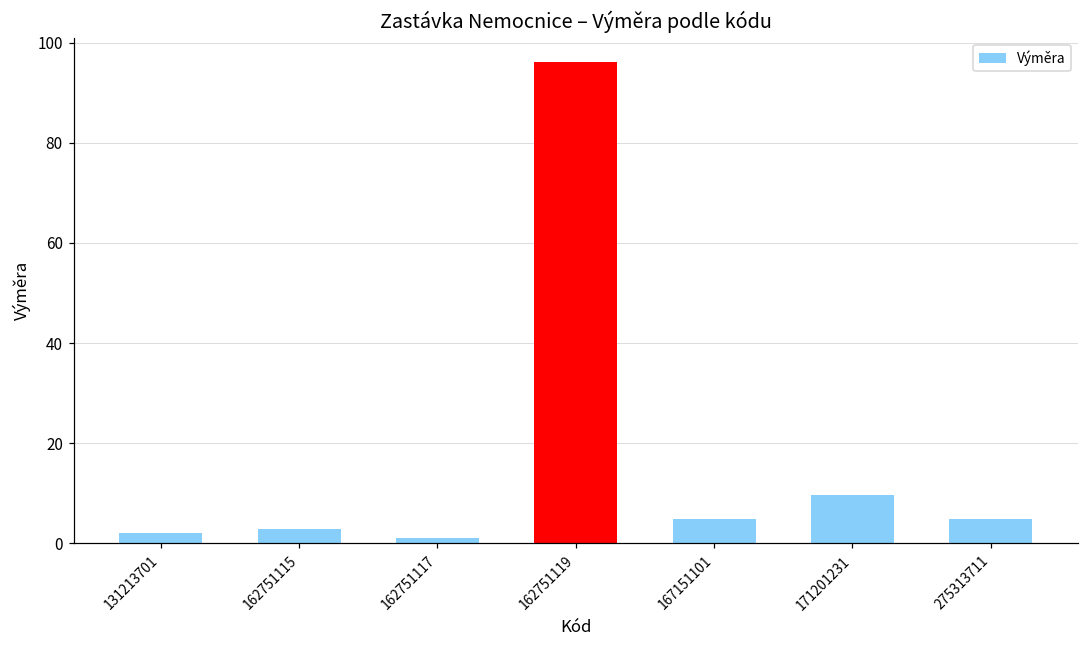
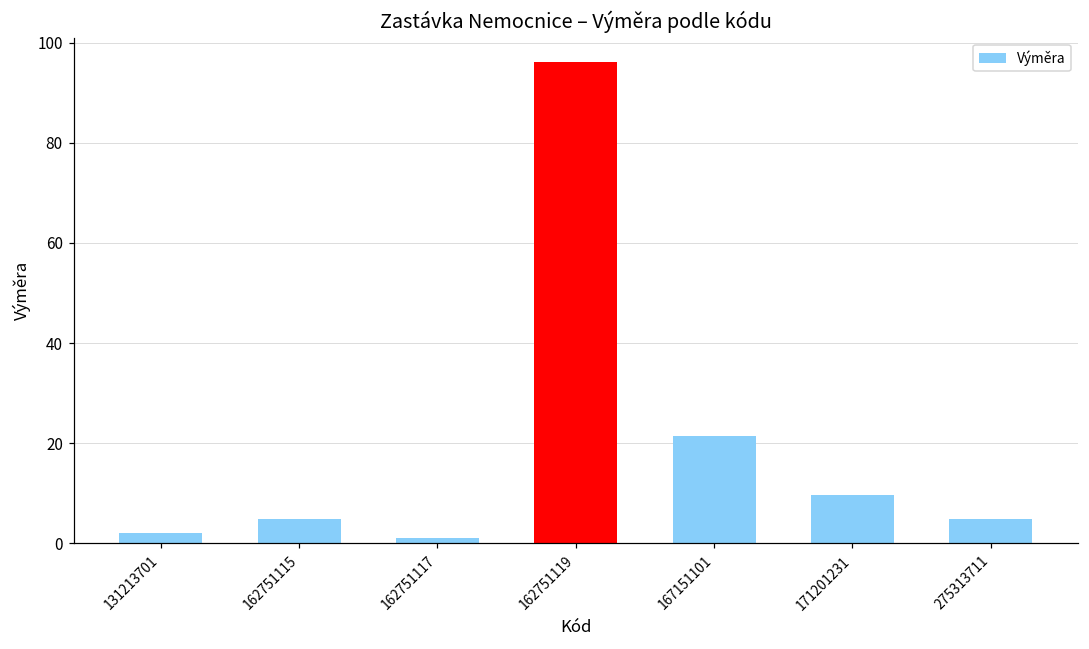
162751115: 3 -> 5
167151101: 5 -> 22
